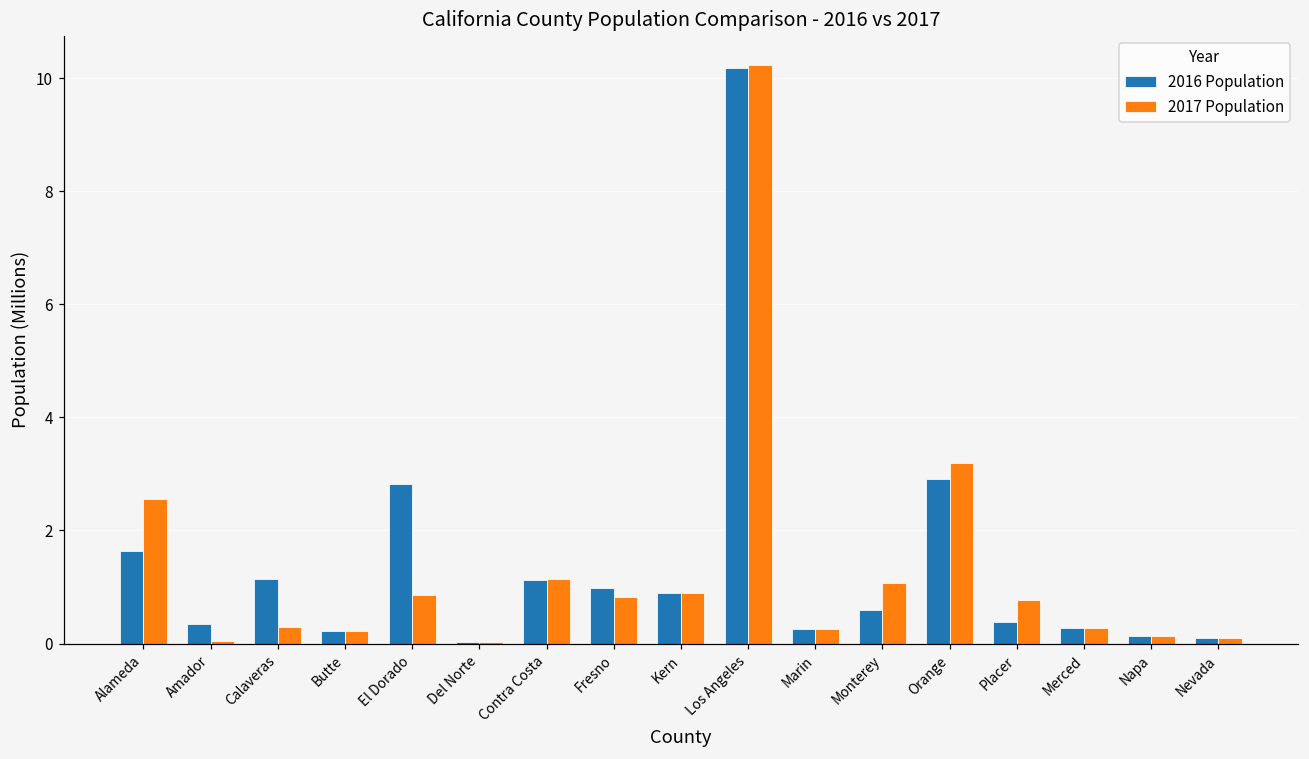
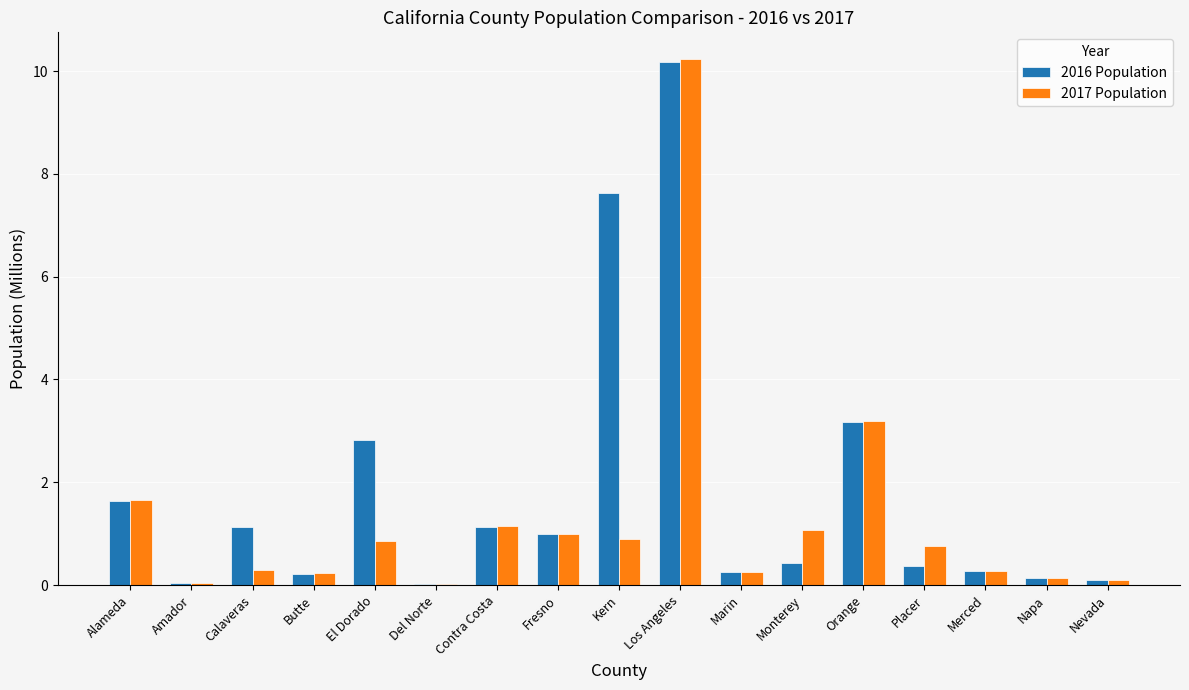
2017 Population, Alameda: 2.6 -> 1.6
2016 Population, Amador: 0.3 -> 0.0
2017 Population, Fresno: 0.8 -> 1.0
2016 Population, Kern: 0.9 -> 7.6
2016 Population, Monterey: 0.6 -> 0.4
2016 Population, Orange: 2.9 -> 3.2
